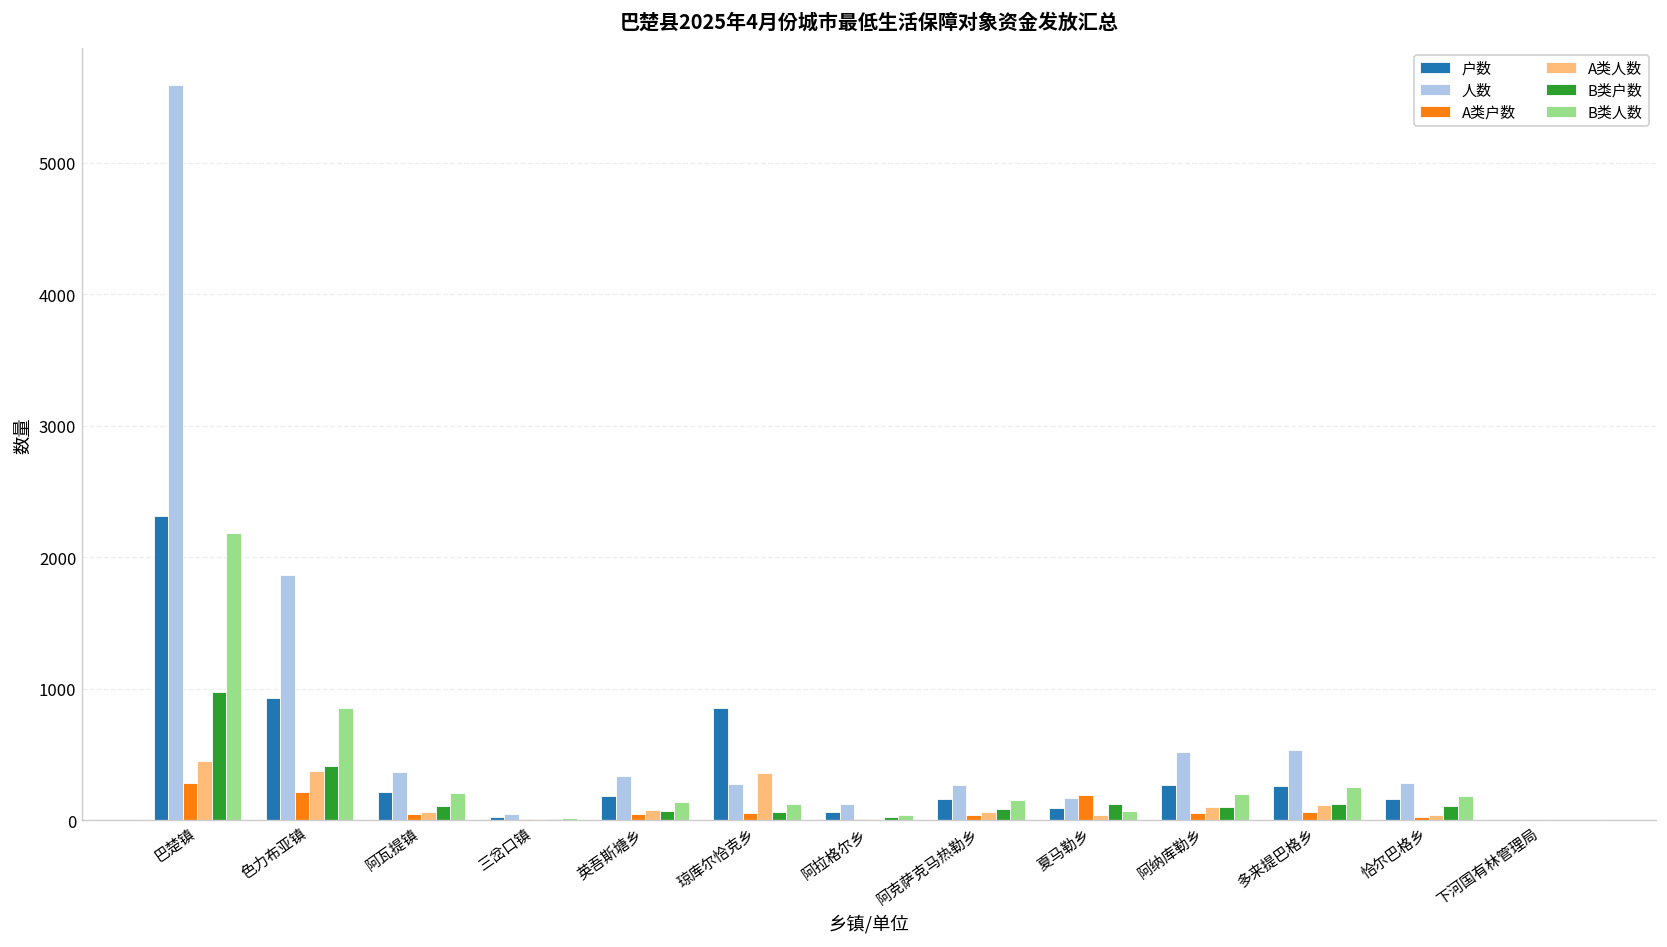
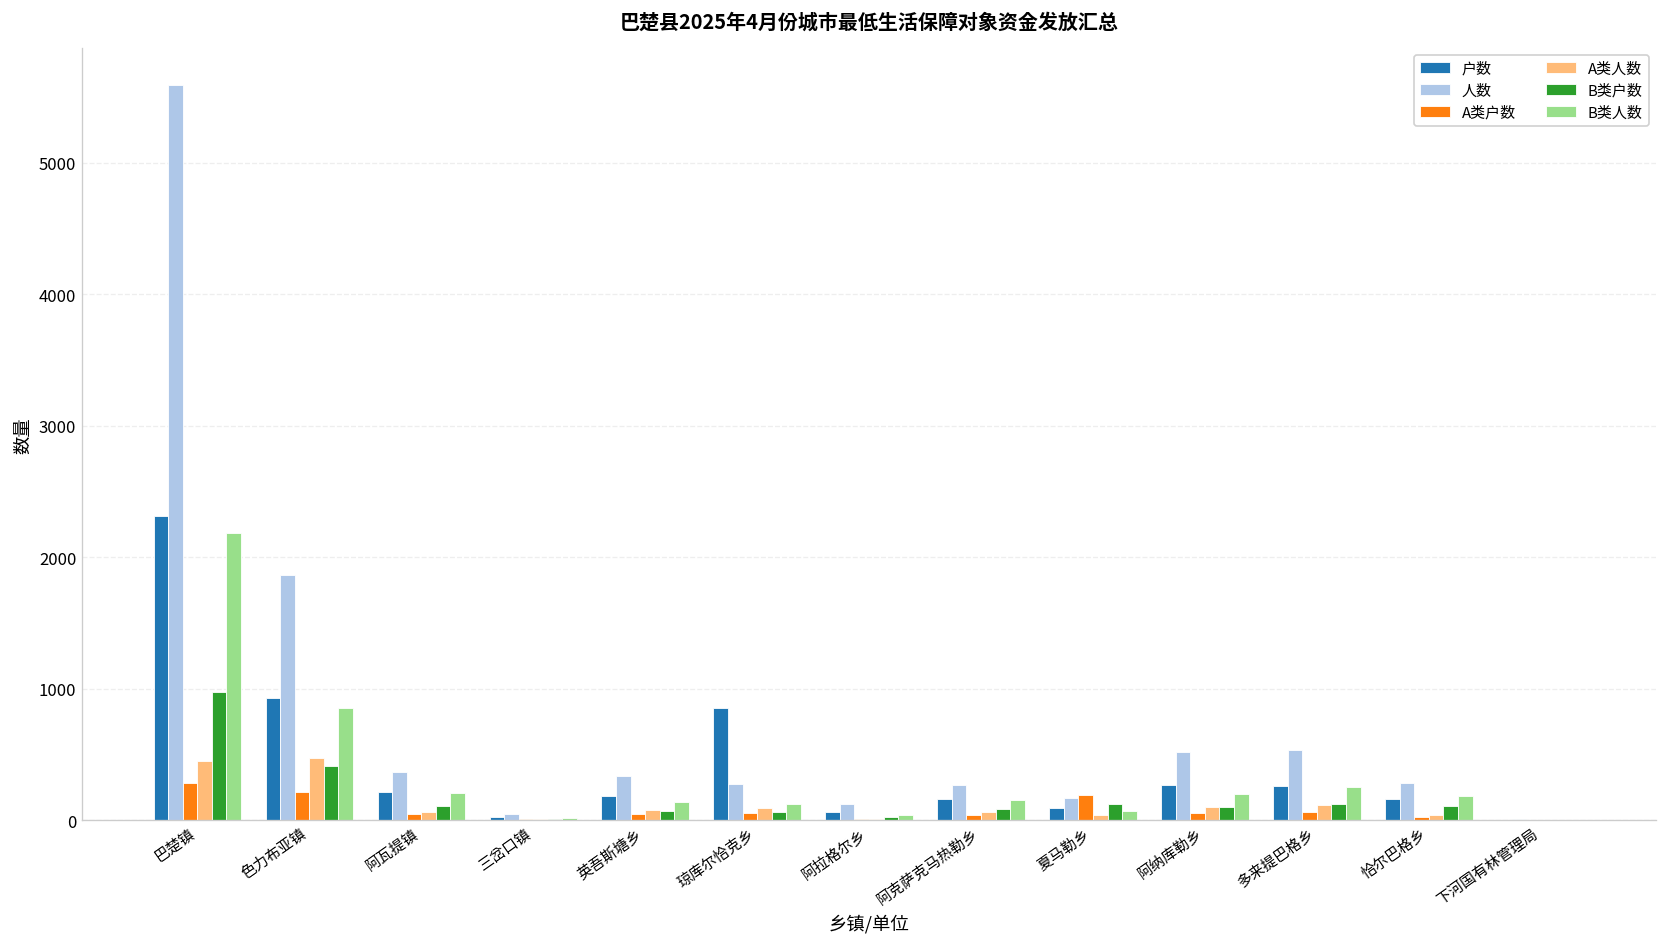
A类人数, 色力布亚镇: 380 -> 470
A类人数, 琼库尔恰克乡: 360 -> 90
